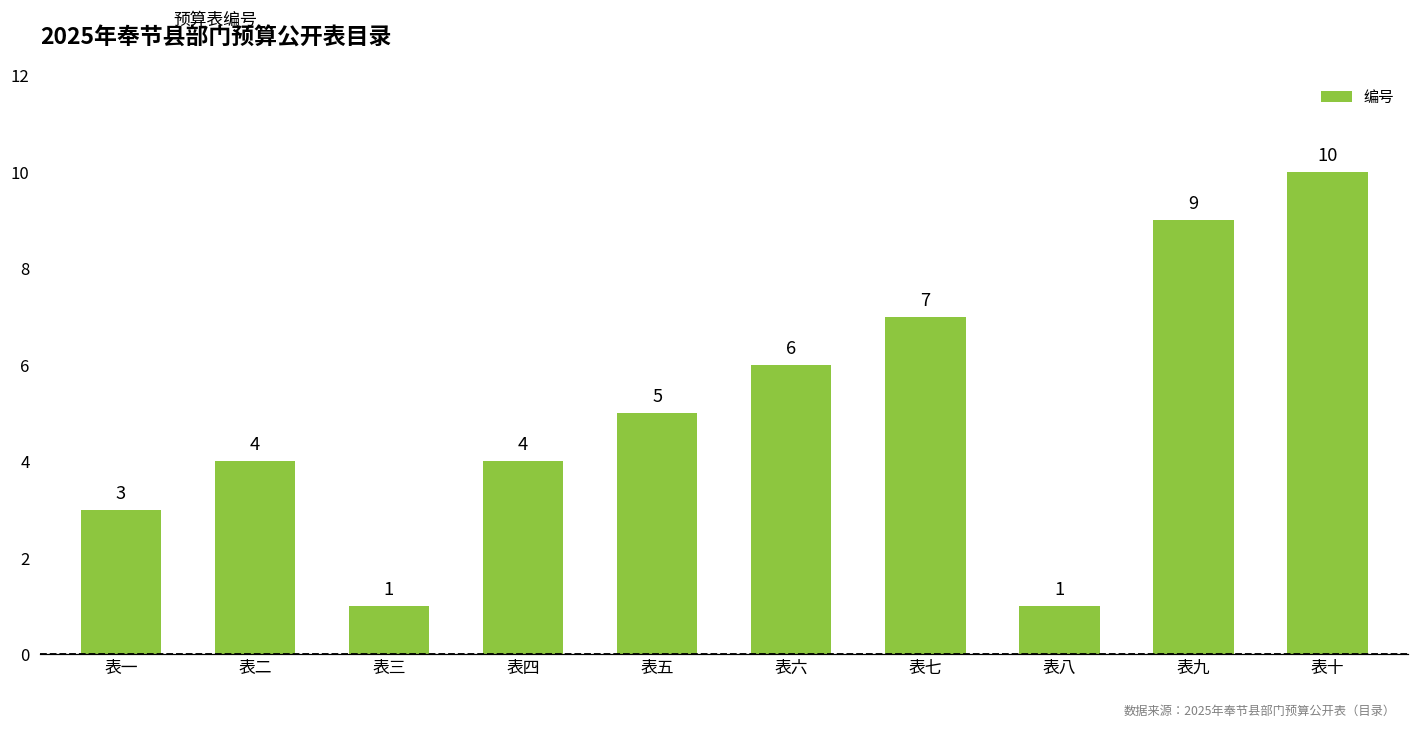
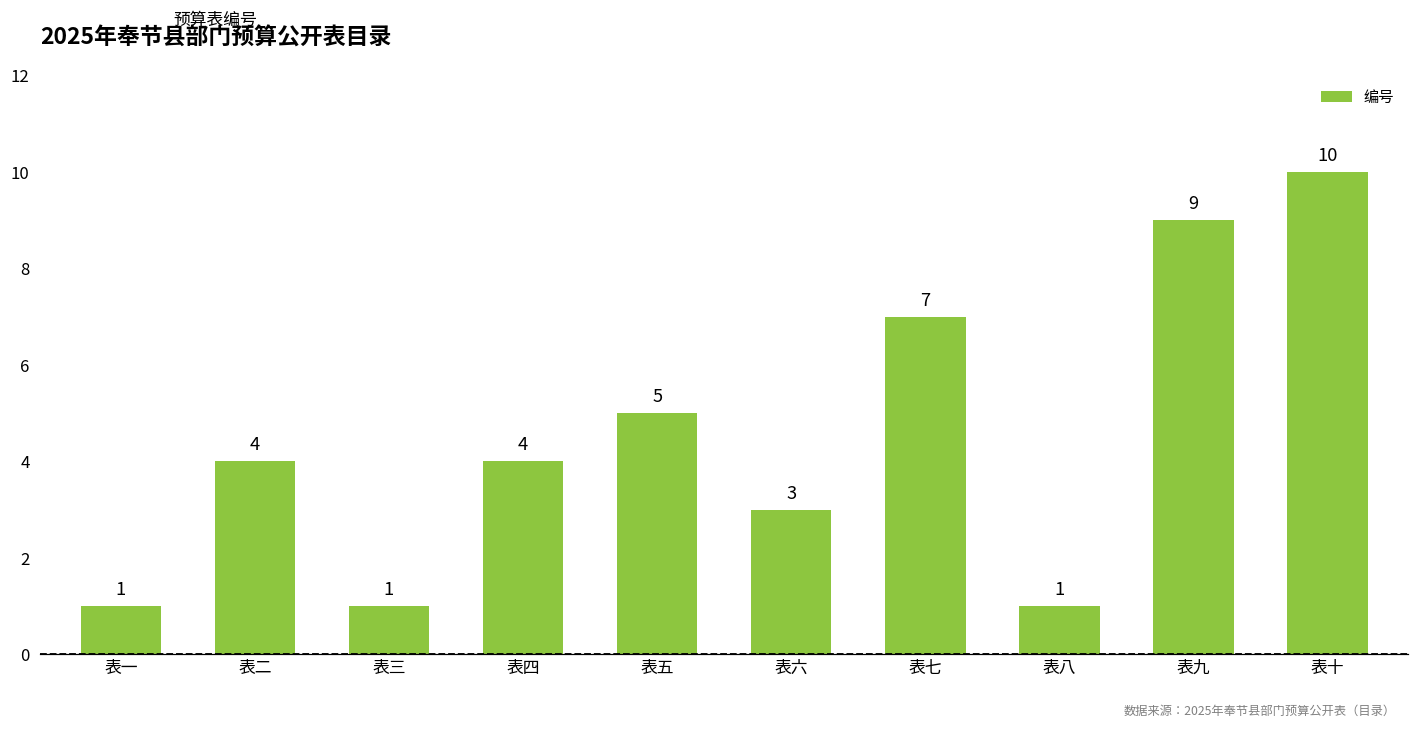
表一: 3 -> 1
表六: 6 -> 3
